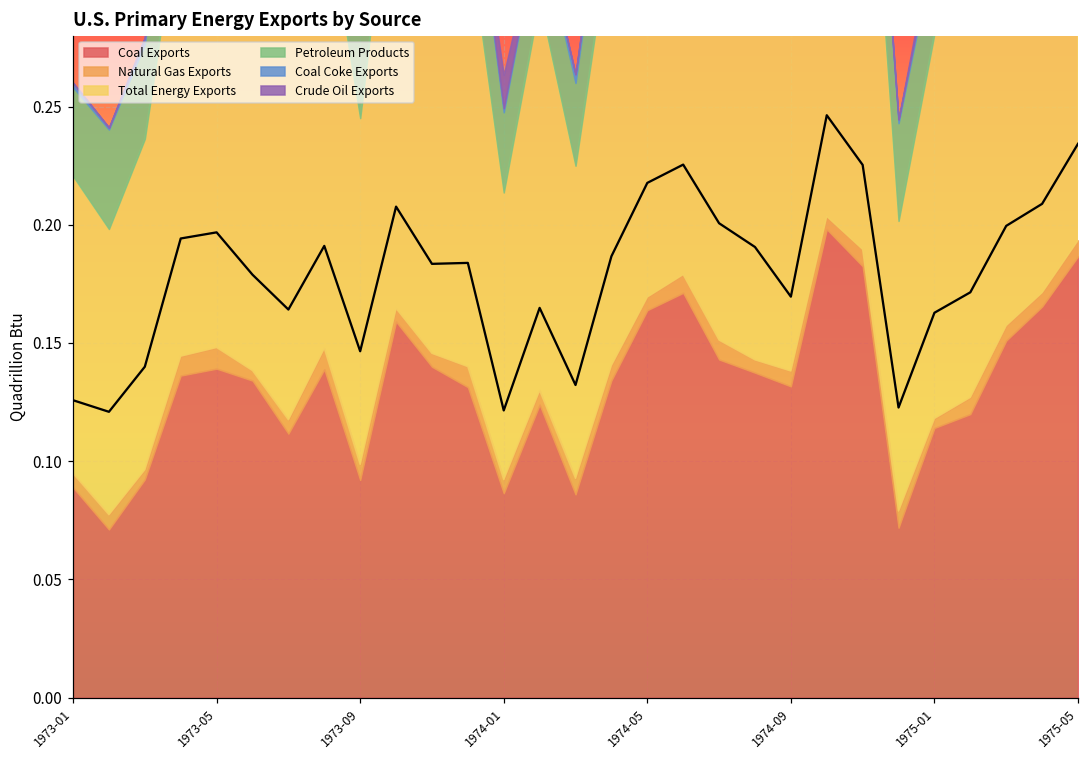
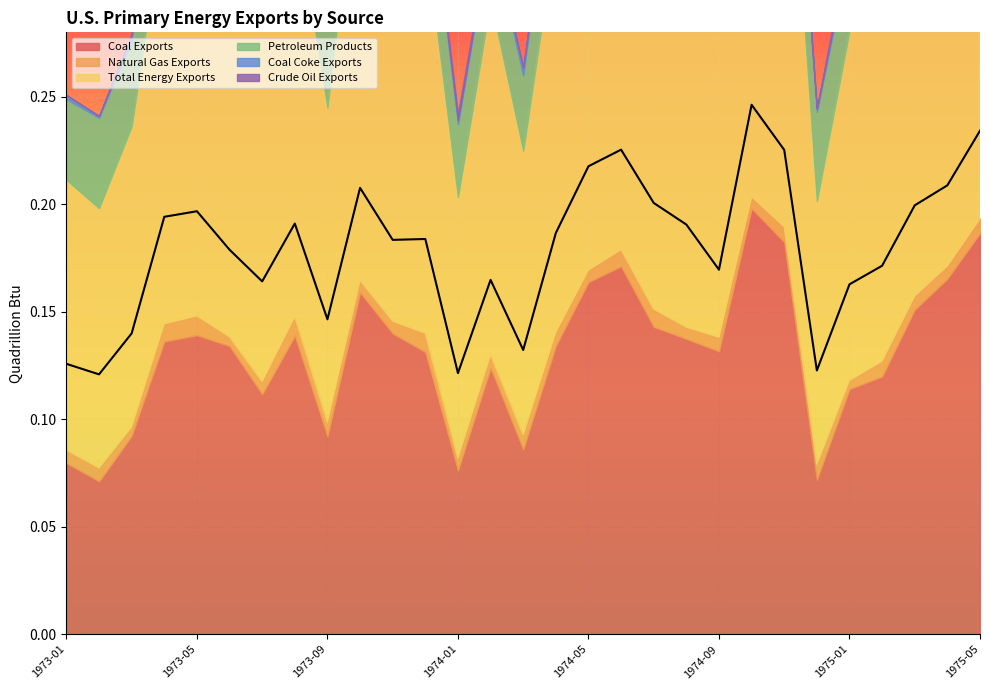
Coal Exports, 1973-01: 0.089 -> 0.080
Coal Exports, 1974-01: 0.086 -> 0.076
Crude Oil Exports, 1974-01: 0.014 -> 0.003
